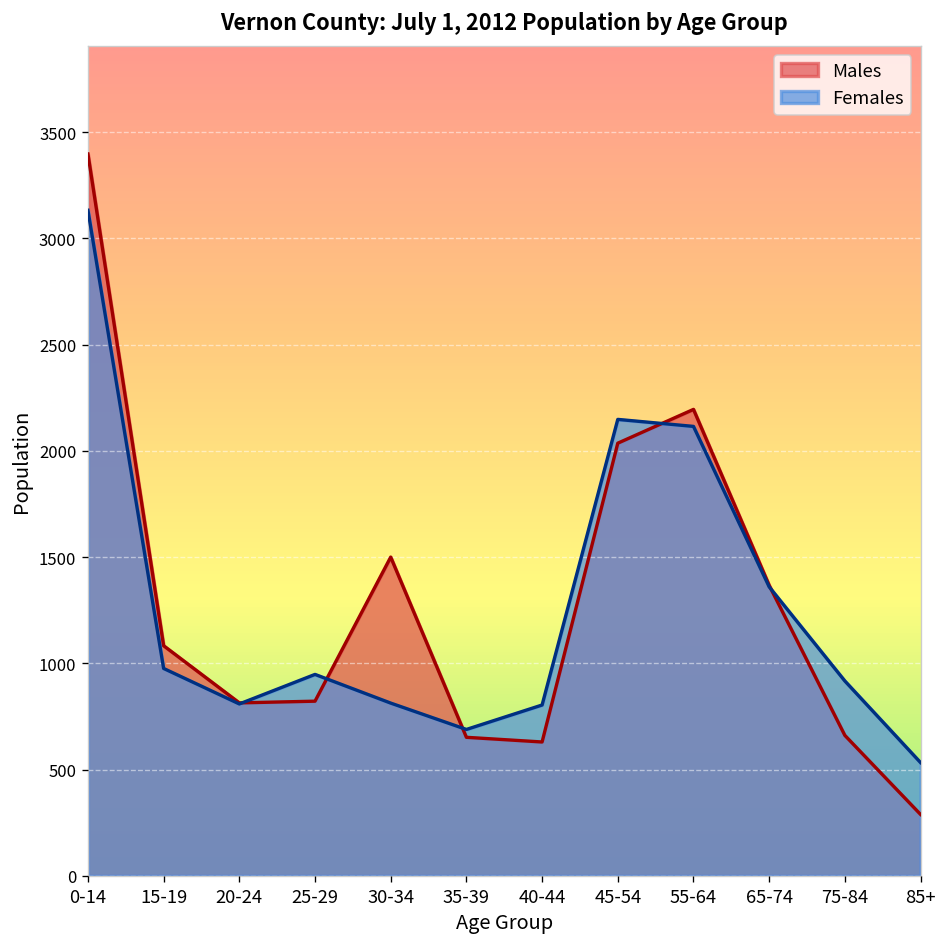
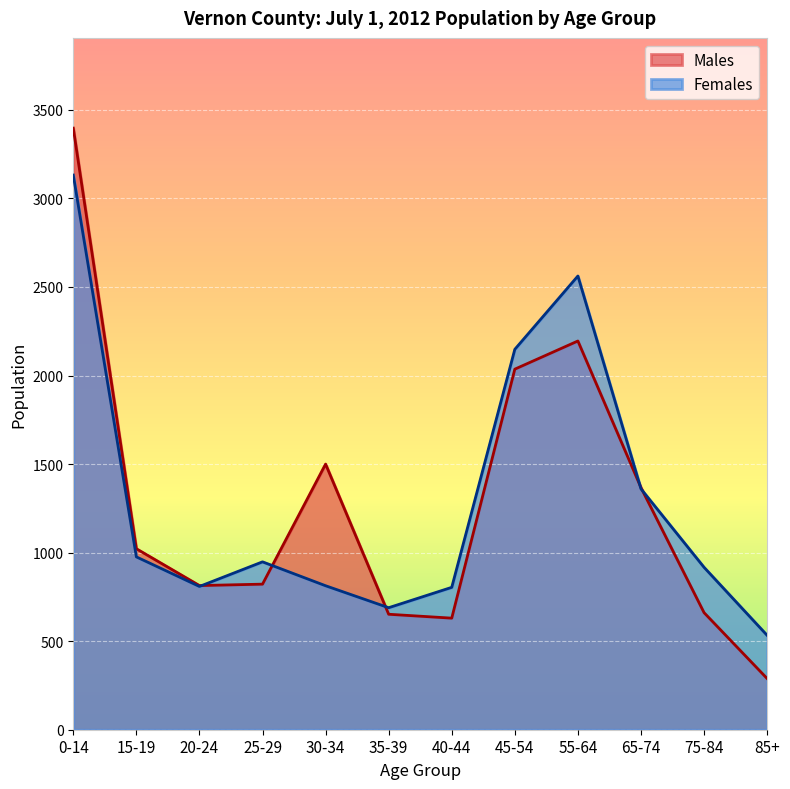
Males, 15-19: 1080 -> 1020
Females, 55-64: 2120 -> 2560
